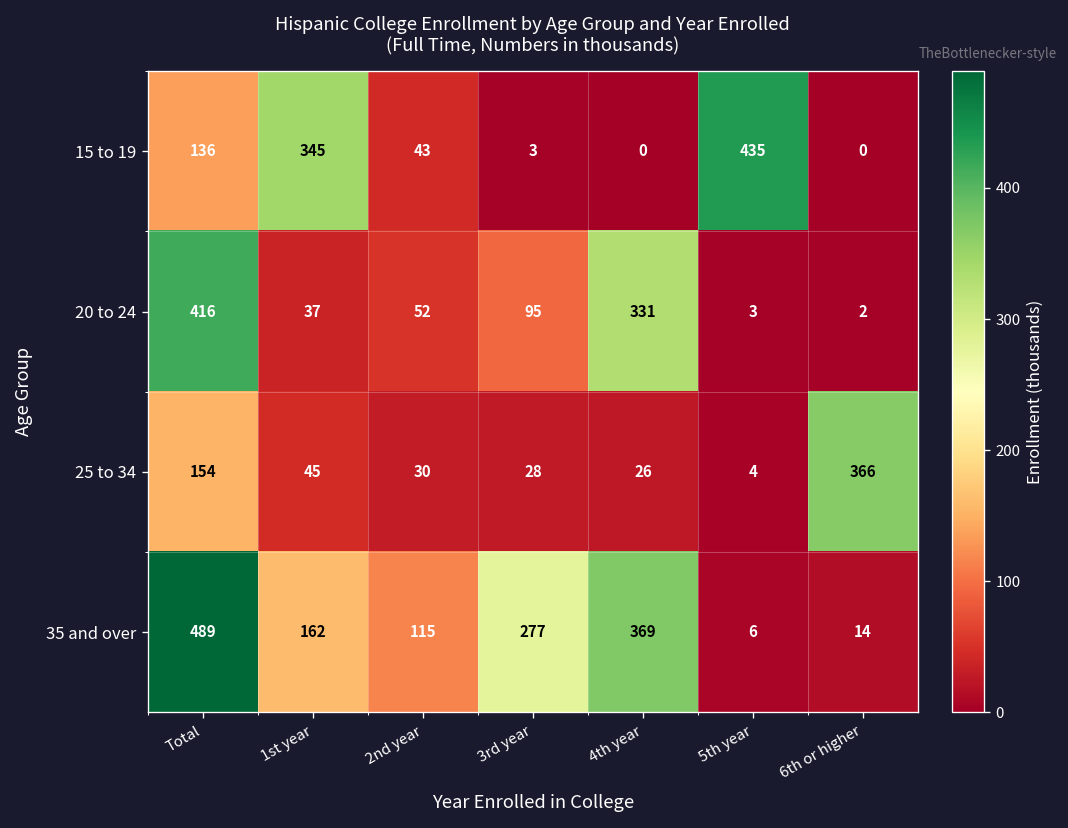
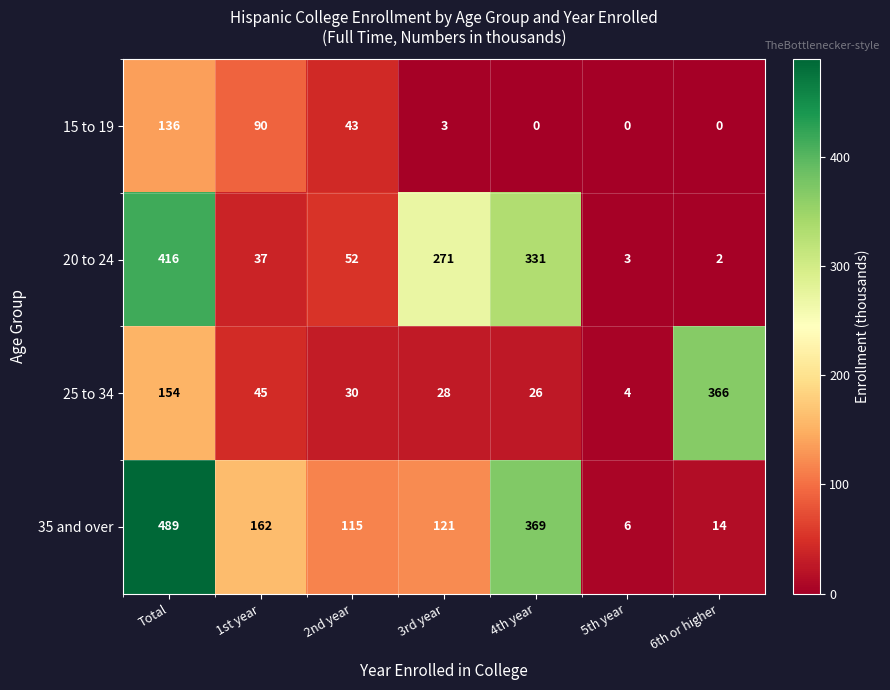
15 to 19, 1st year: 345 -> 90
15 to 19, 5th year: 435 -> 0
20 to 24, 3rd year: 95 -> 271
35 and over, 3rd year: 277 -> 121
